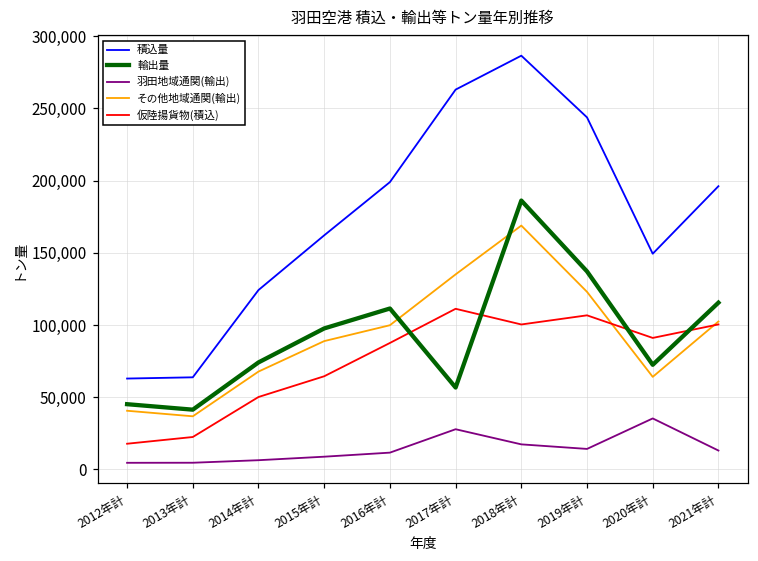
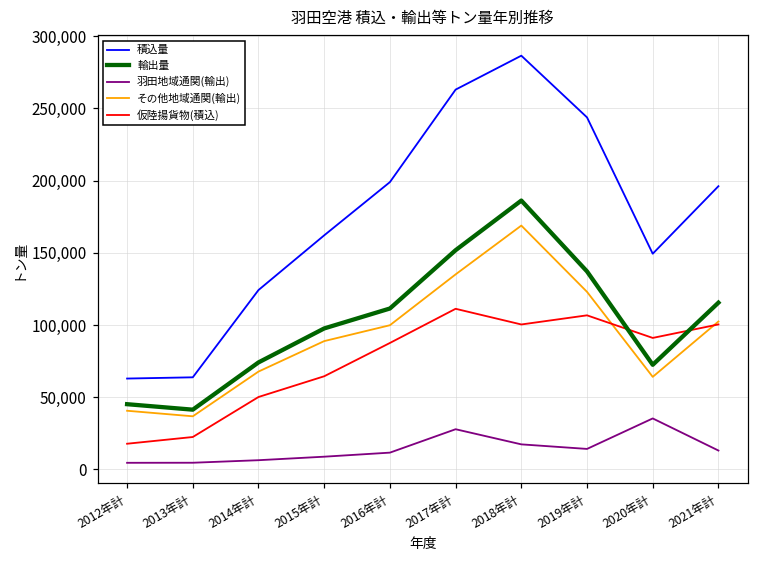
輸出量, 2017年計: 57,000 -> 152,000
